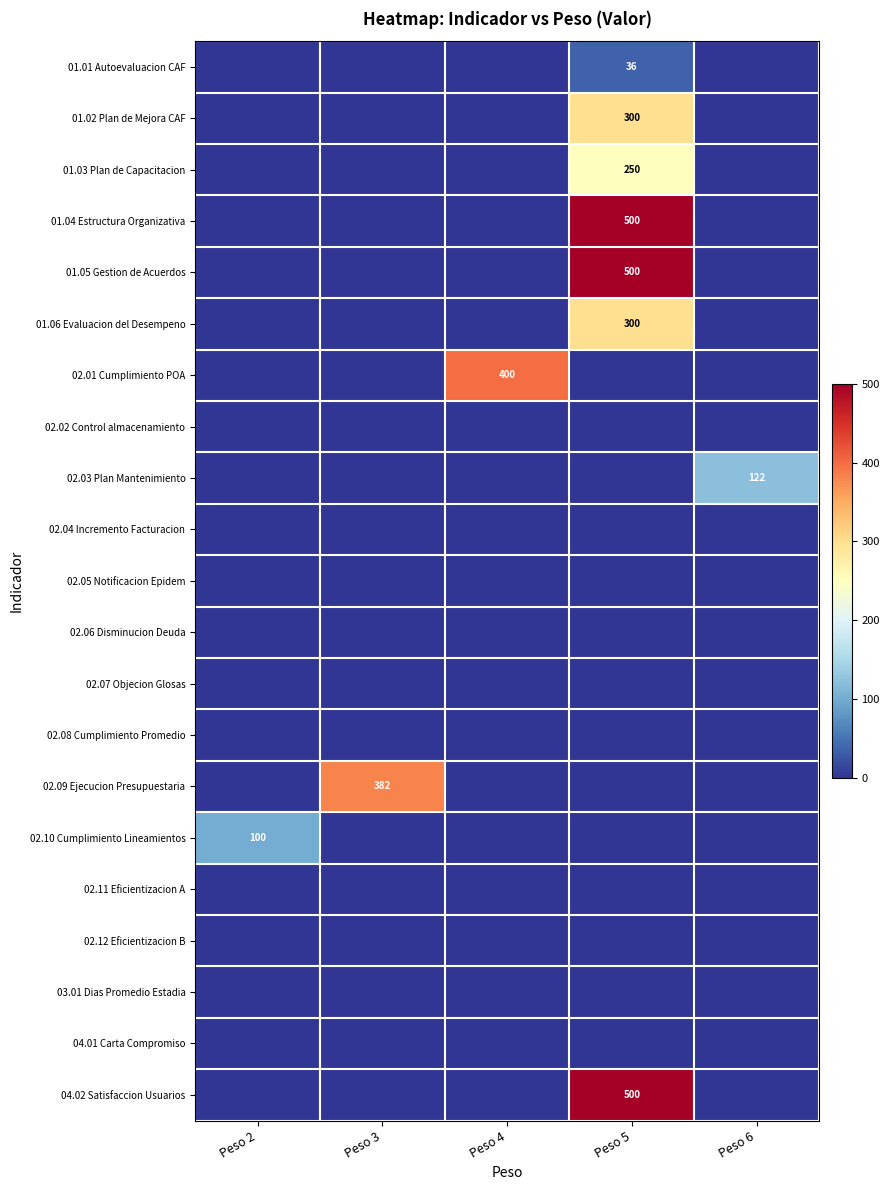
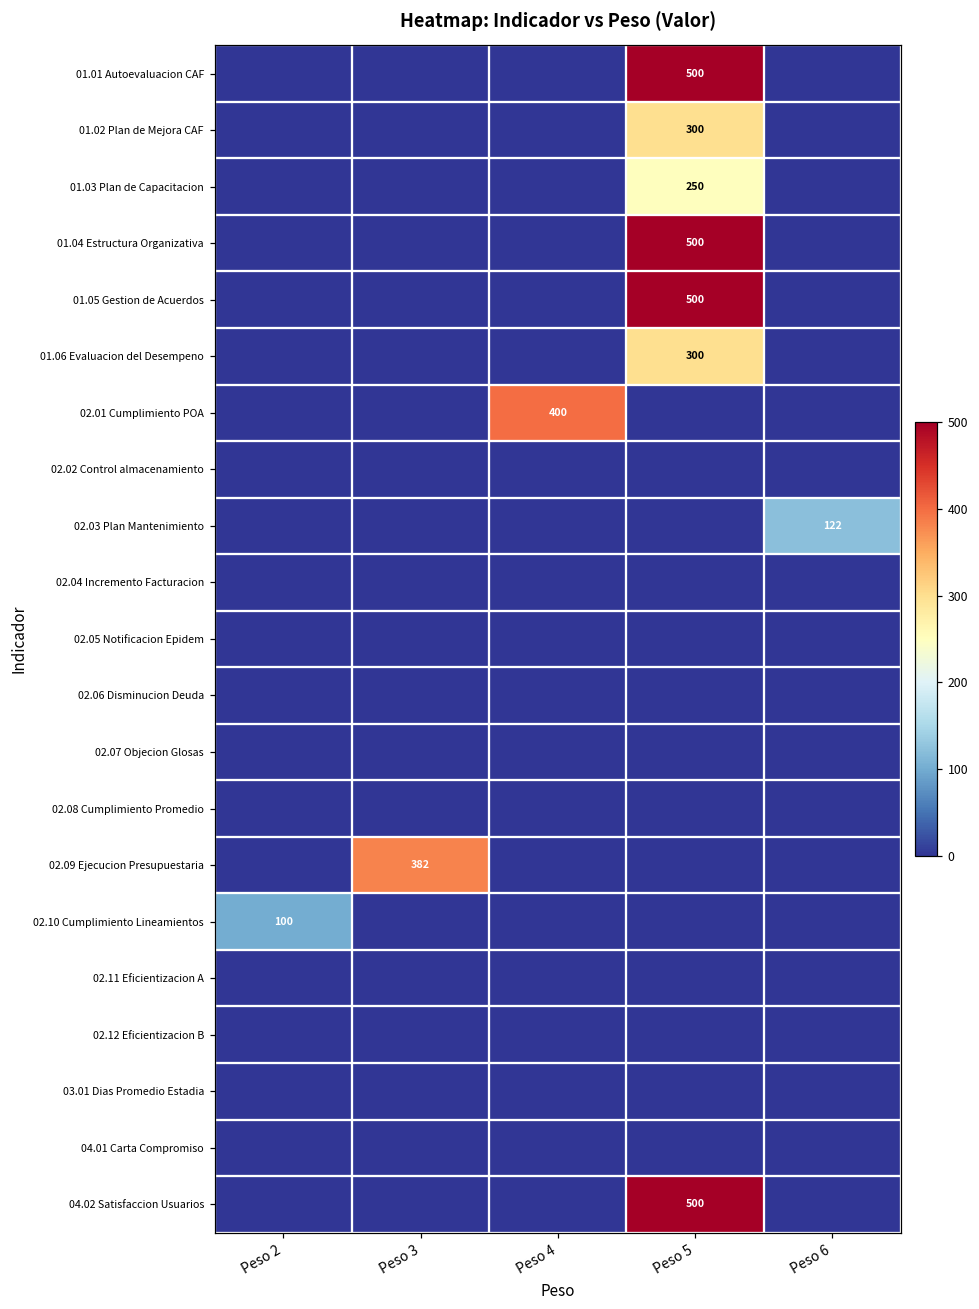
01.01 Autoevaluacion CAF, Peso 5: 36 -> 500
